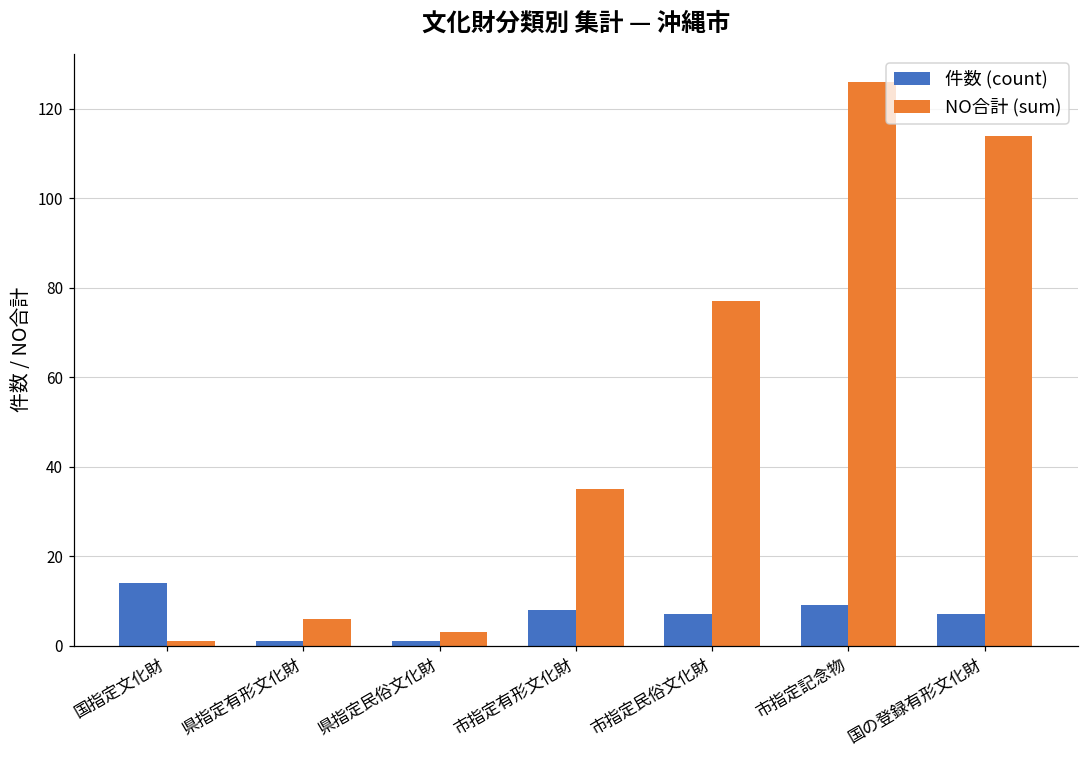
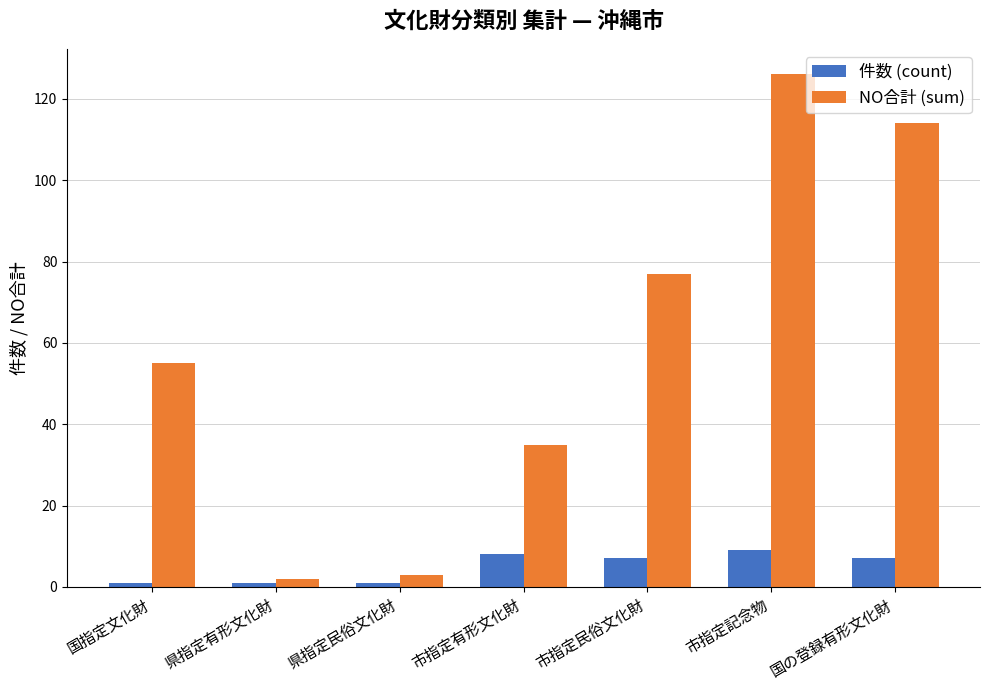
件数 (count), 国指定文化財: 14 -> 1
NO合計 (sum), 国指定文化財: 1 -> 55
NO合計 (sum), 県指定有形文化財: 6 -> 2
